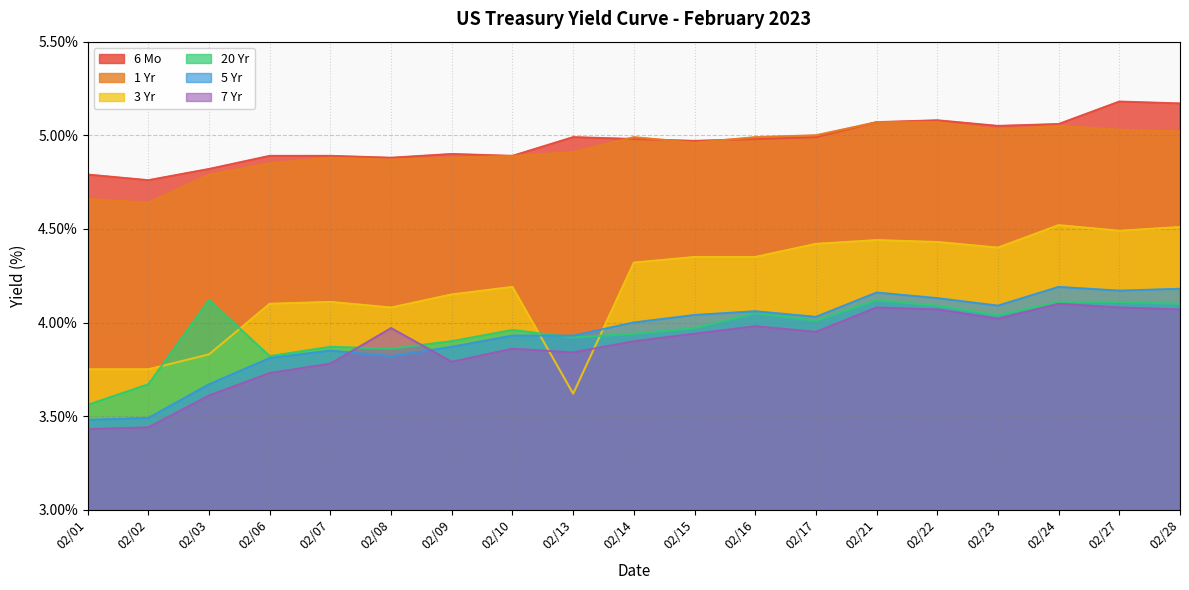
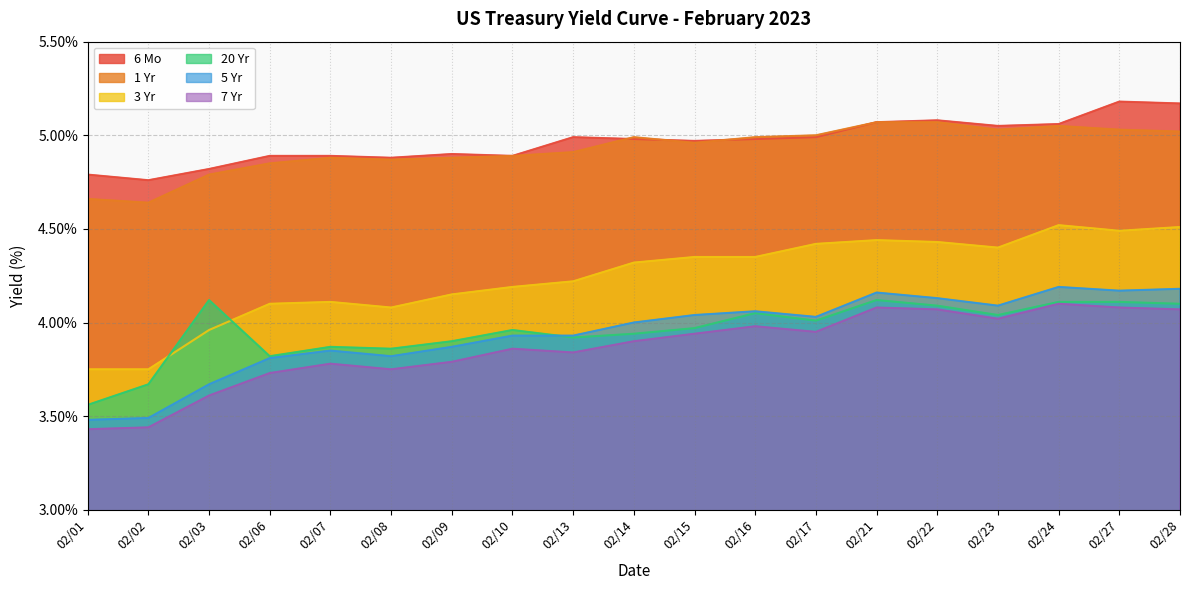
3 Yr, 02/03: 3.83% -> 3.96%
7 Yr, 02/08: 3.97% -> 3.75%
3 Yr, 02/13: 3.62% -> 4.22%
